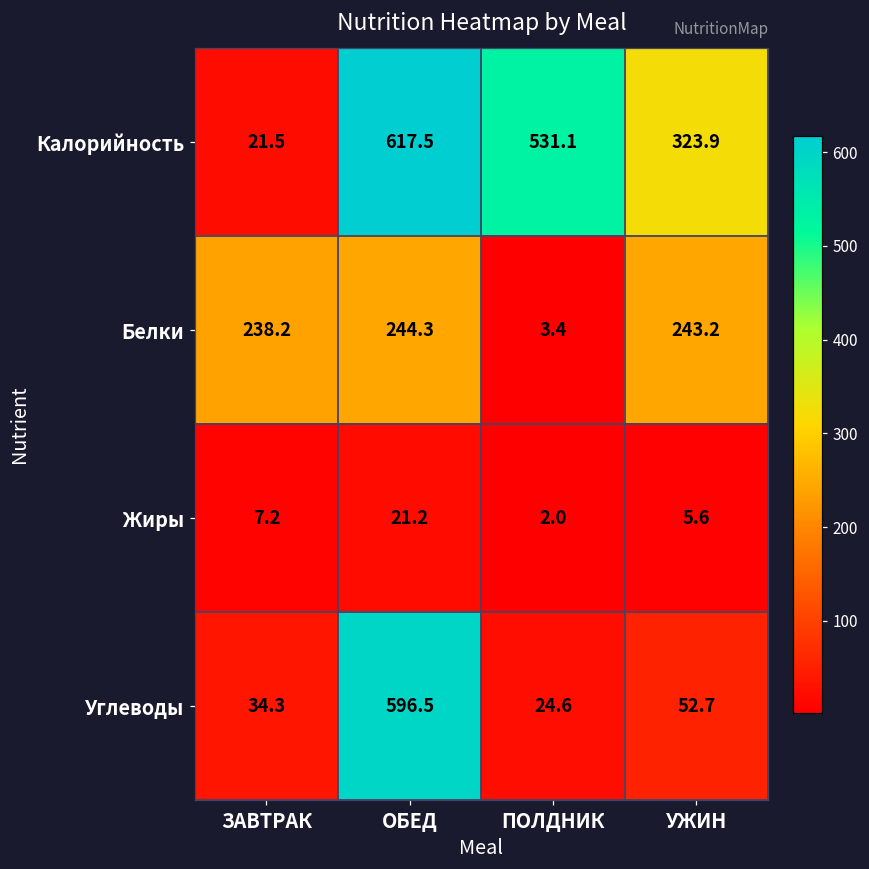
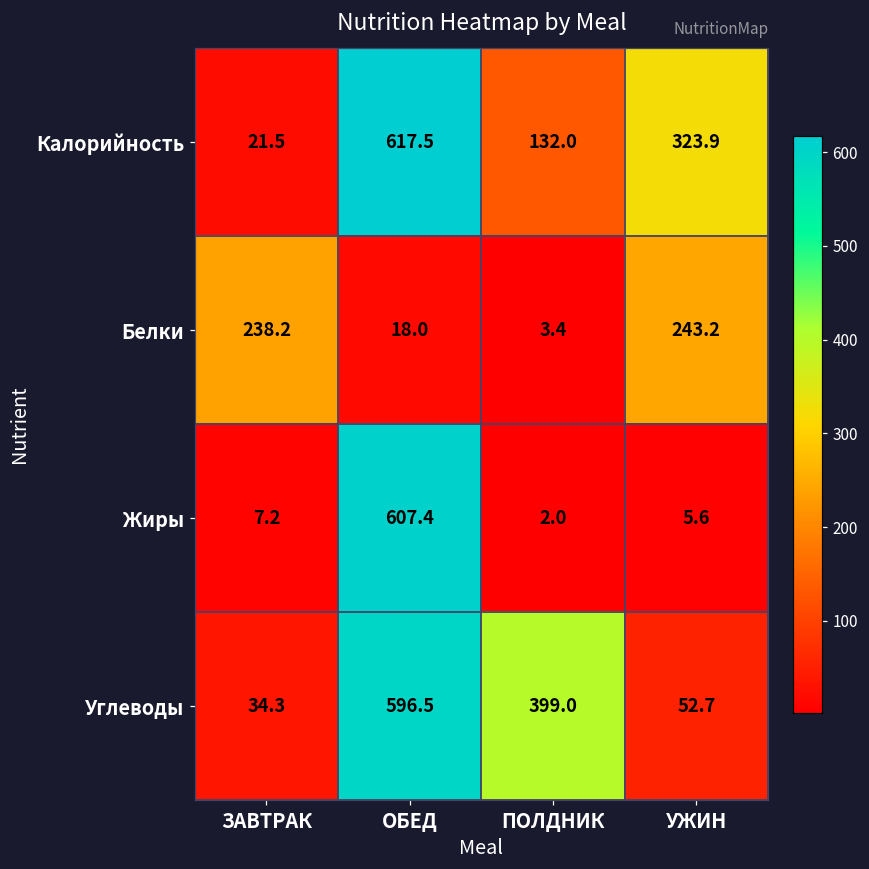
Калорийность, ПОЛДНИК: 531.1 -> 132.0
Белки, ОБЕД: 244.3 -> 18.0
Жиры, ОБЕД: 21.2 -> 607.4
Углеводы, ПОЛДНИК: 24.6 -> 399.0
